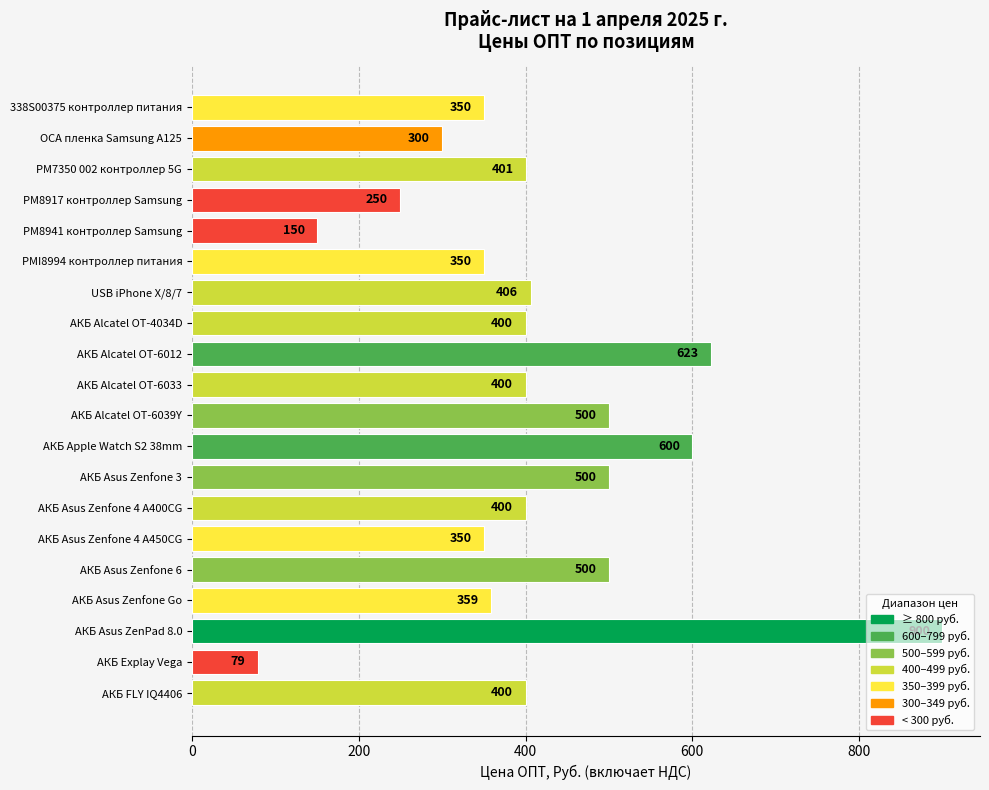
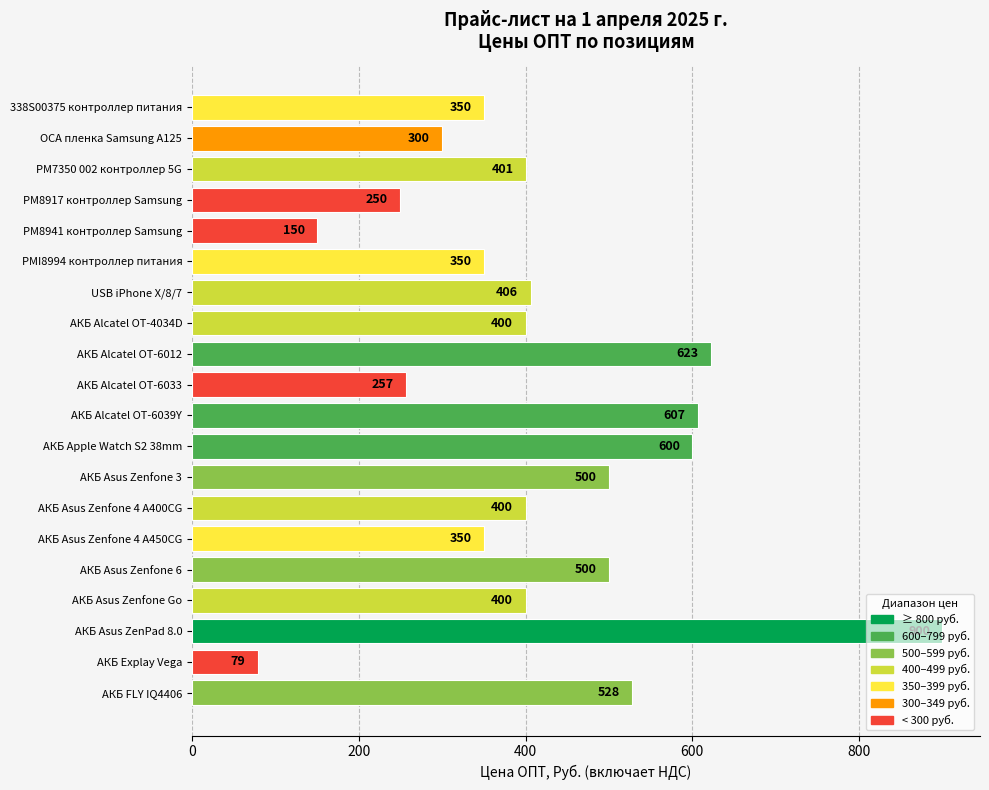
АКБ Alcatel OT-6033: 400 -> 257
АКБ Alcatel OT-6039Y: 500 -> 607
АКБ Asus Zenfone Go: 359 -> 400
АКБ FLY IQ4406: 400 -> 528
